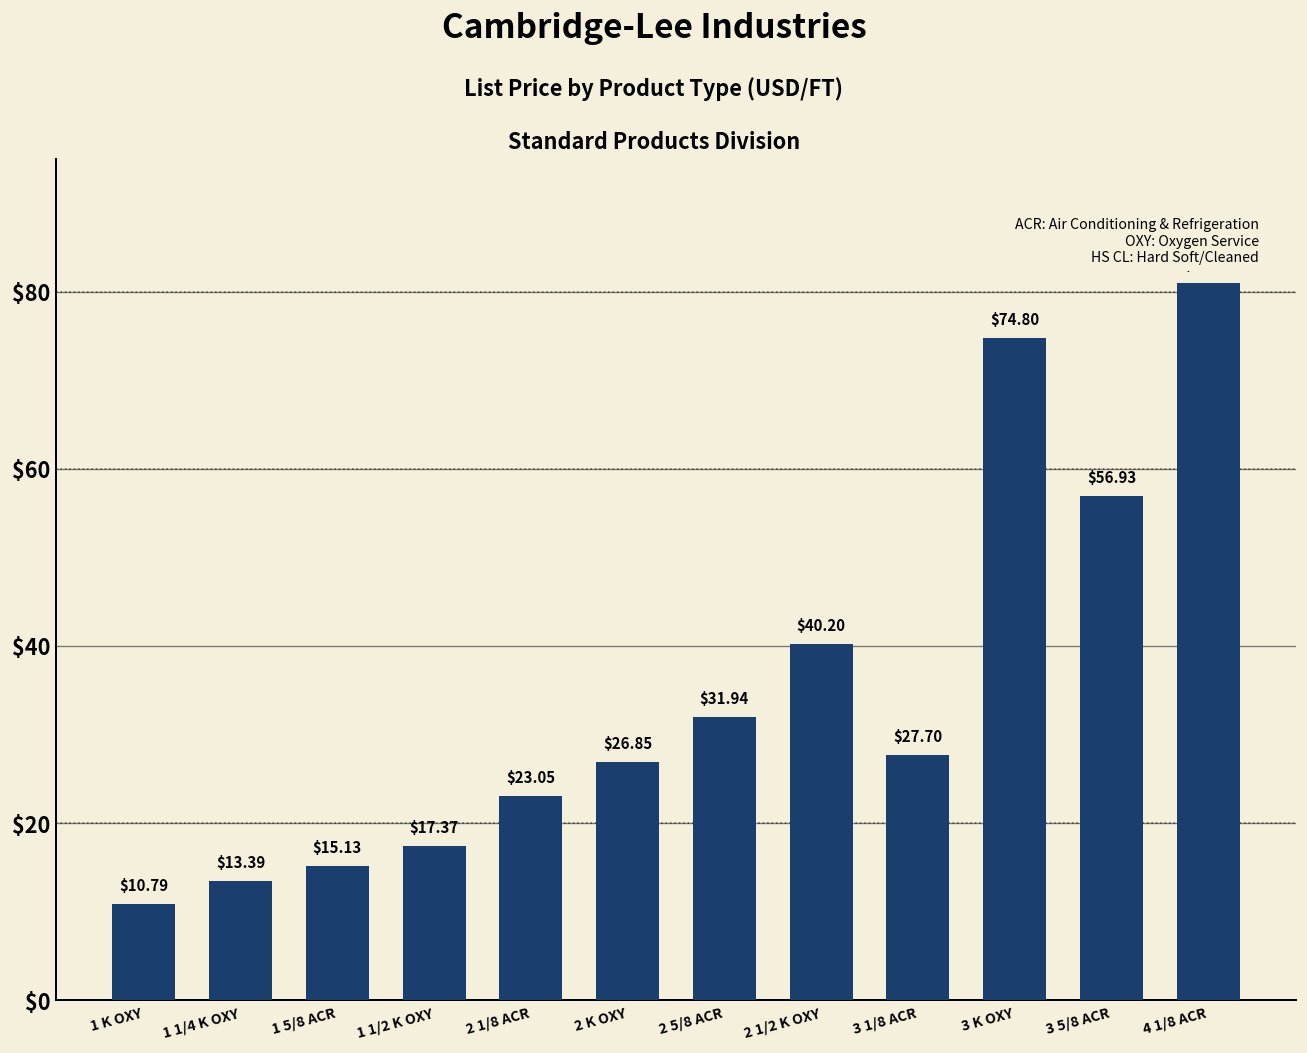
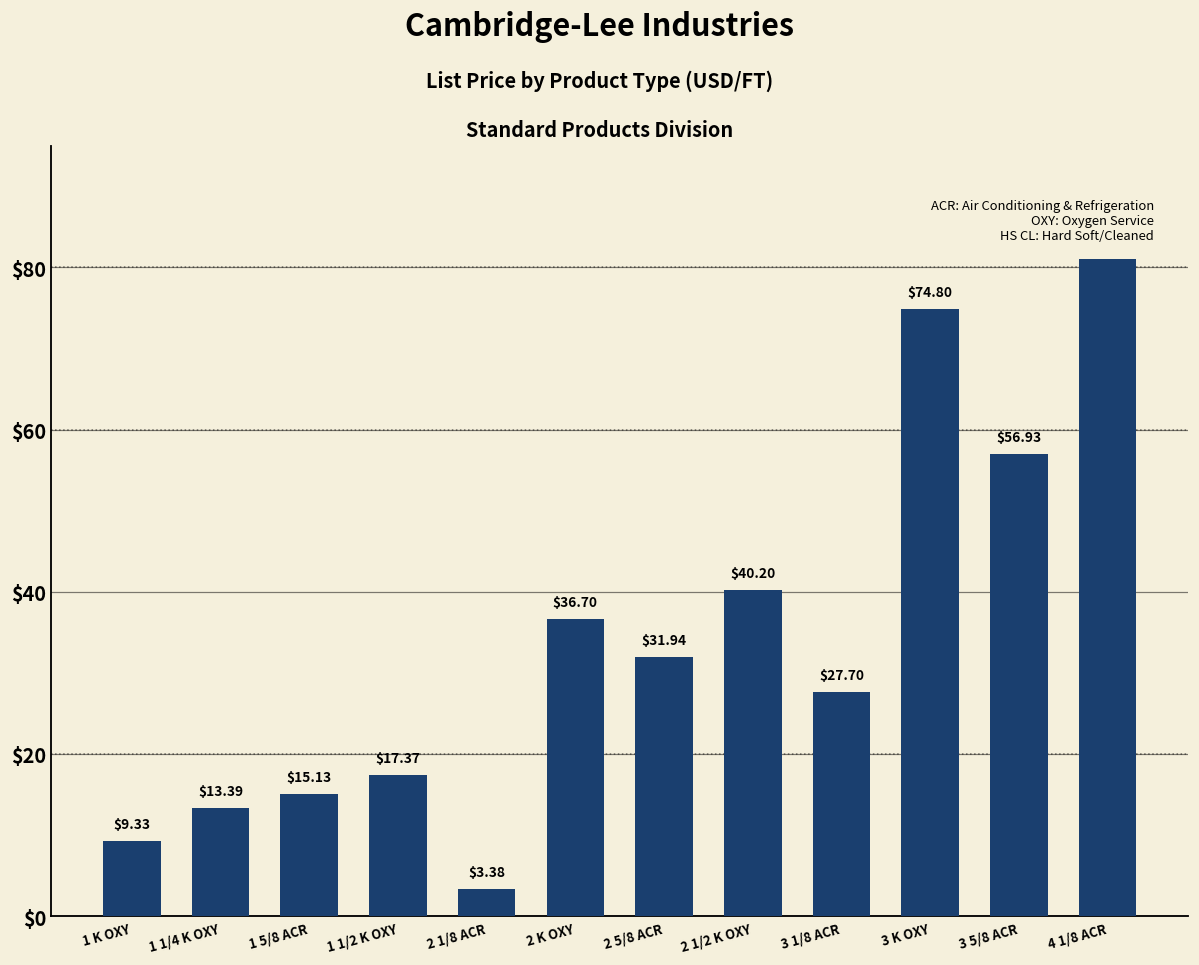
1 K OXY: $10.79 -> $9.33
2 1/8 ACR: $23.05 -> $3.38
2 K OXY: $26.85 -> $36.70
